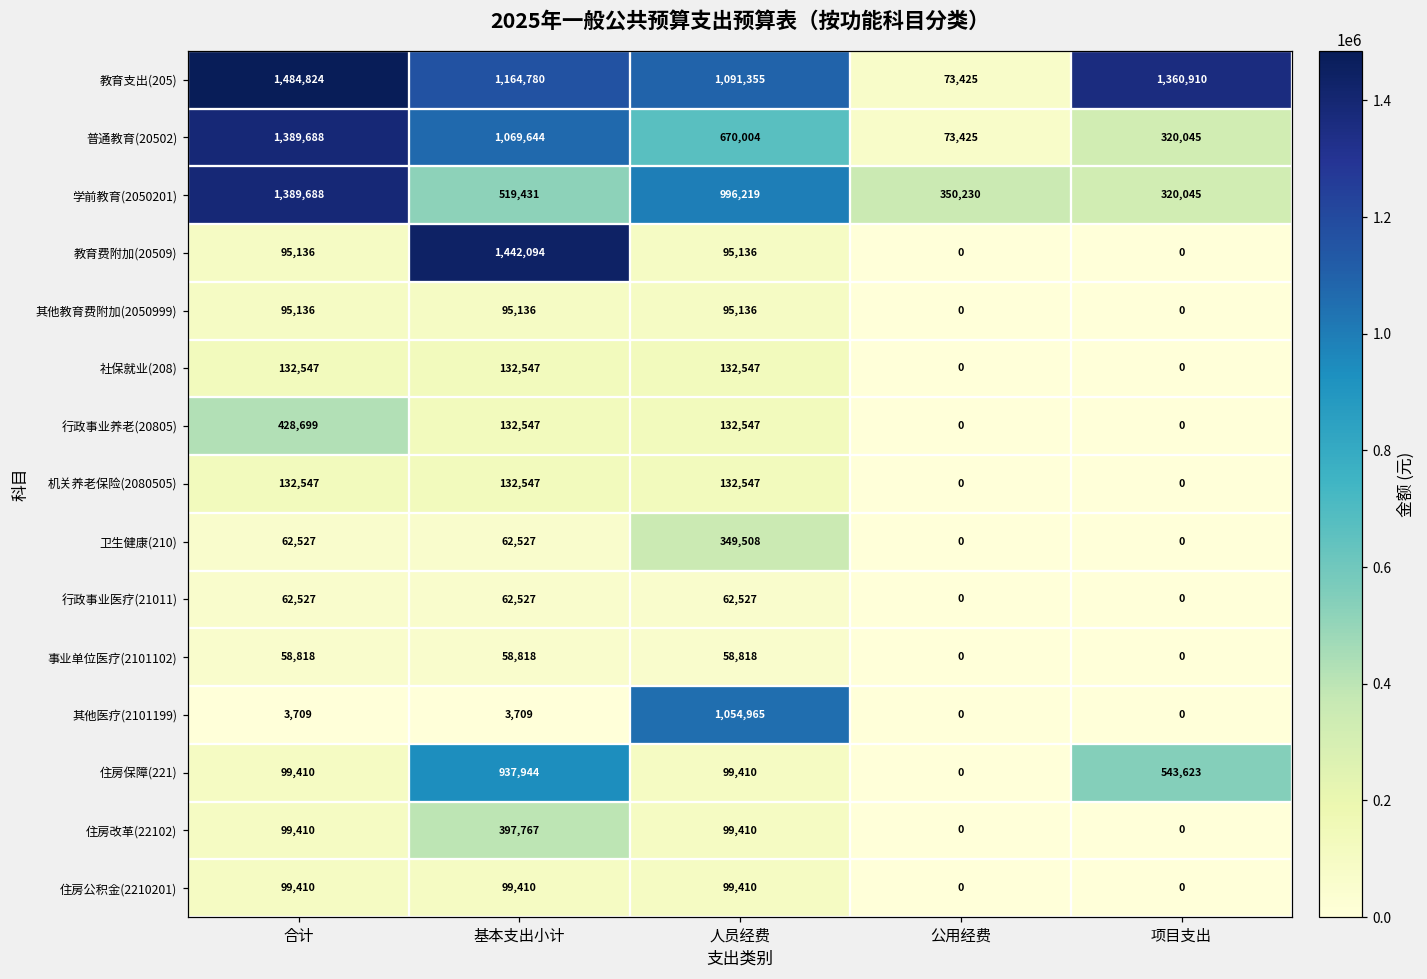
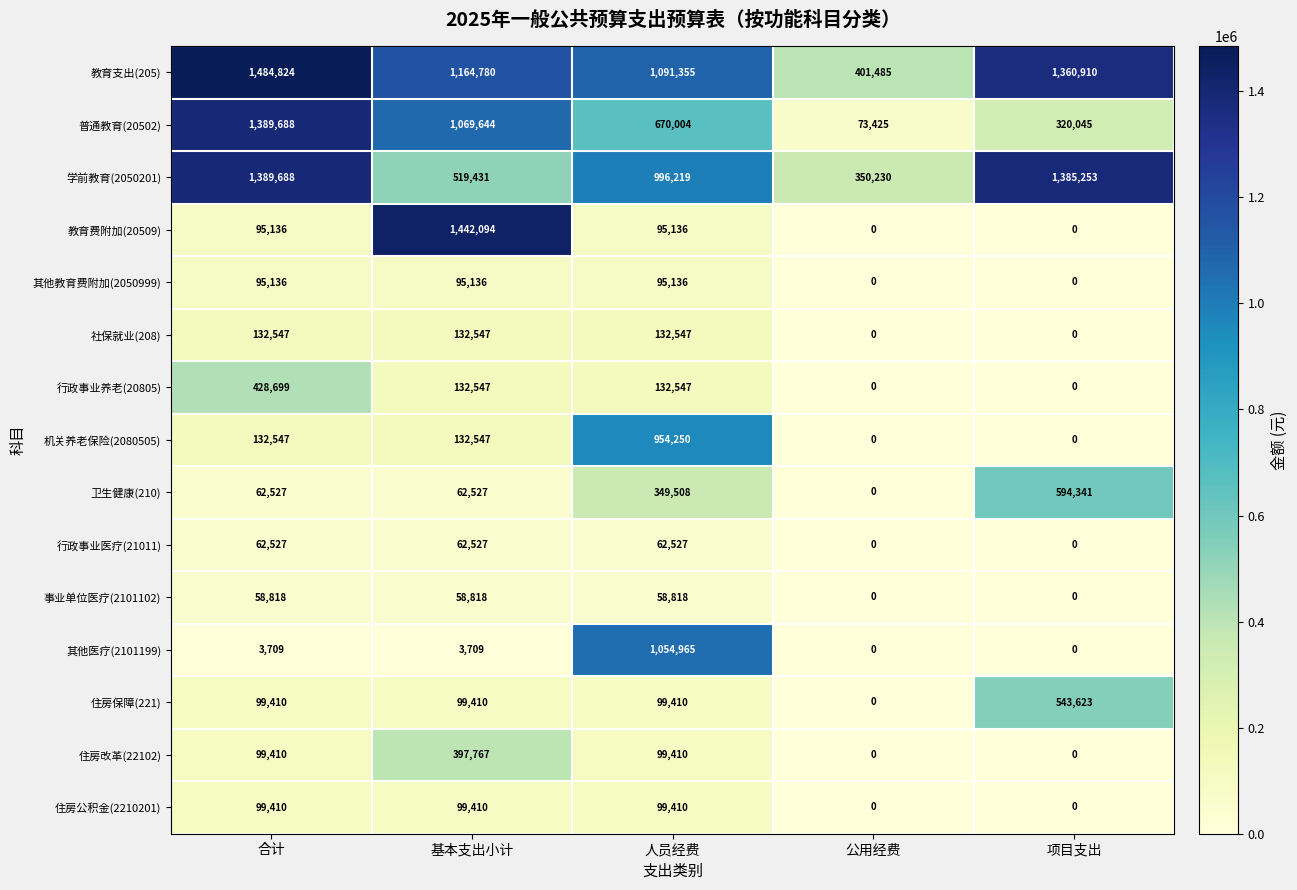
教育支出(205), 公用经费: 73,425 -> 401,485
学前教育(2050201), 项目支出: 320,045 -> 1,385,253
机关养老保险(2080505), 人员经费: 132,547 -> 954,250
卫生健康(210), 项目支出: 0 -> 594,341
住房保障(221), 基本支出小计: 937,944 -> 99,410
